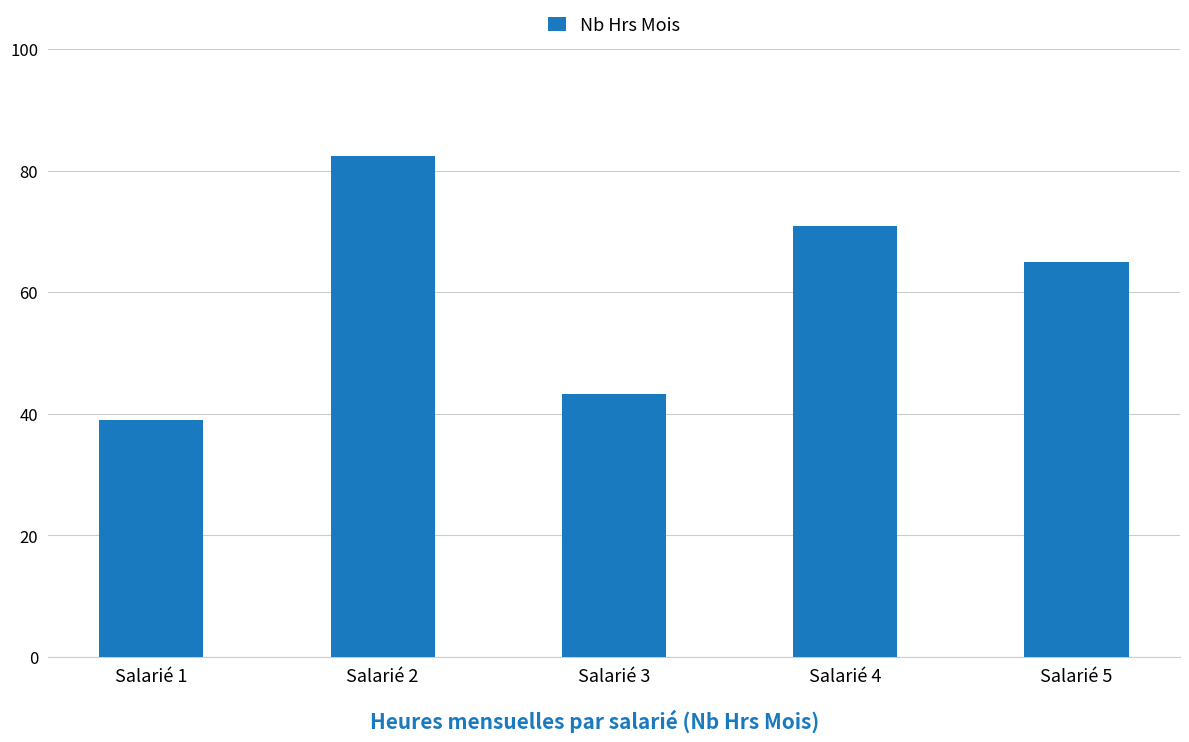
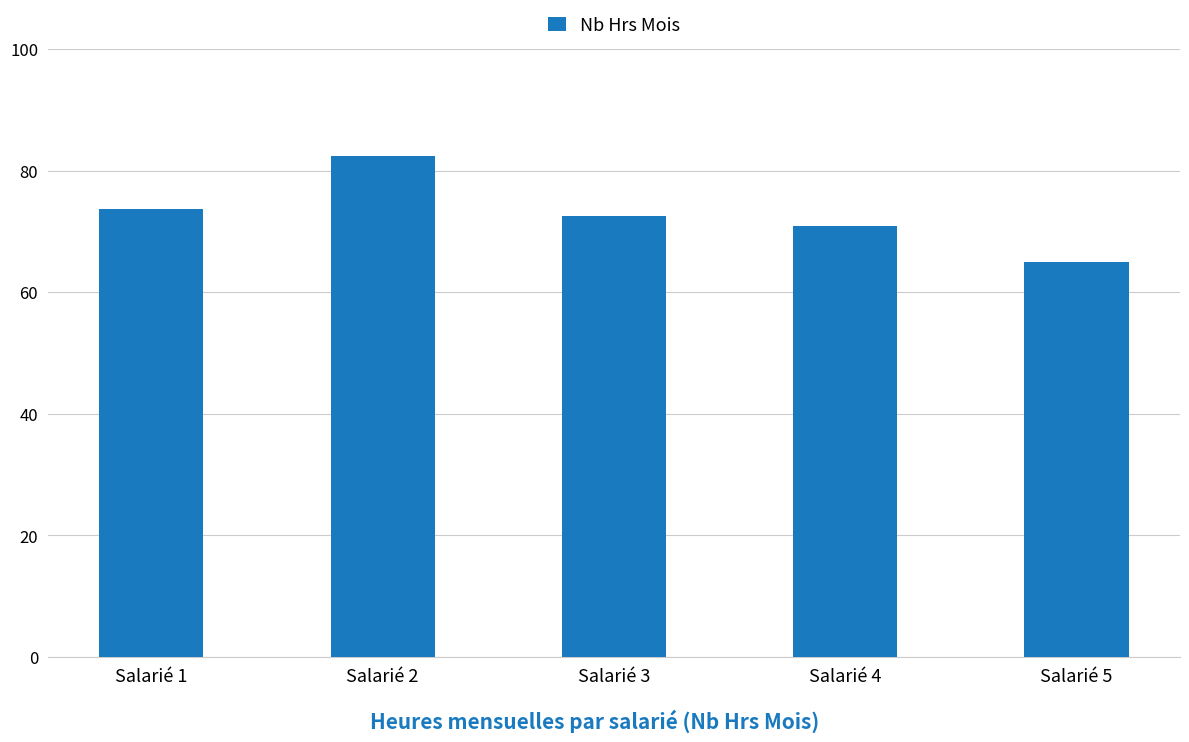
Salarié 1: 39 -> 74
Salarié 3: 43 -> 72
